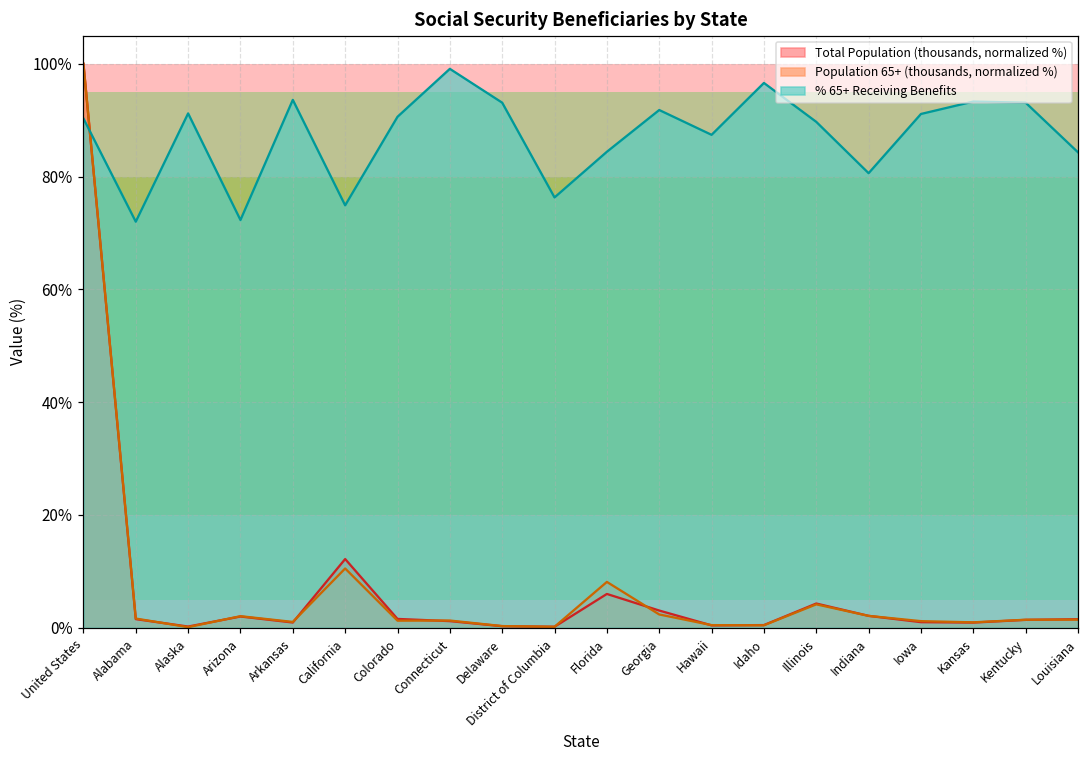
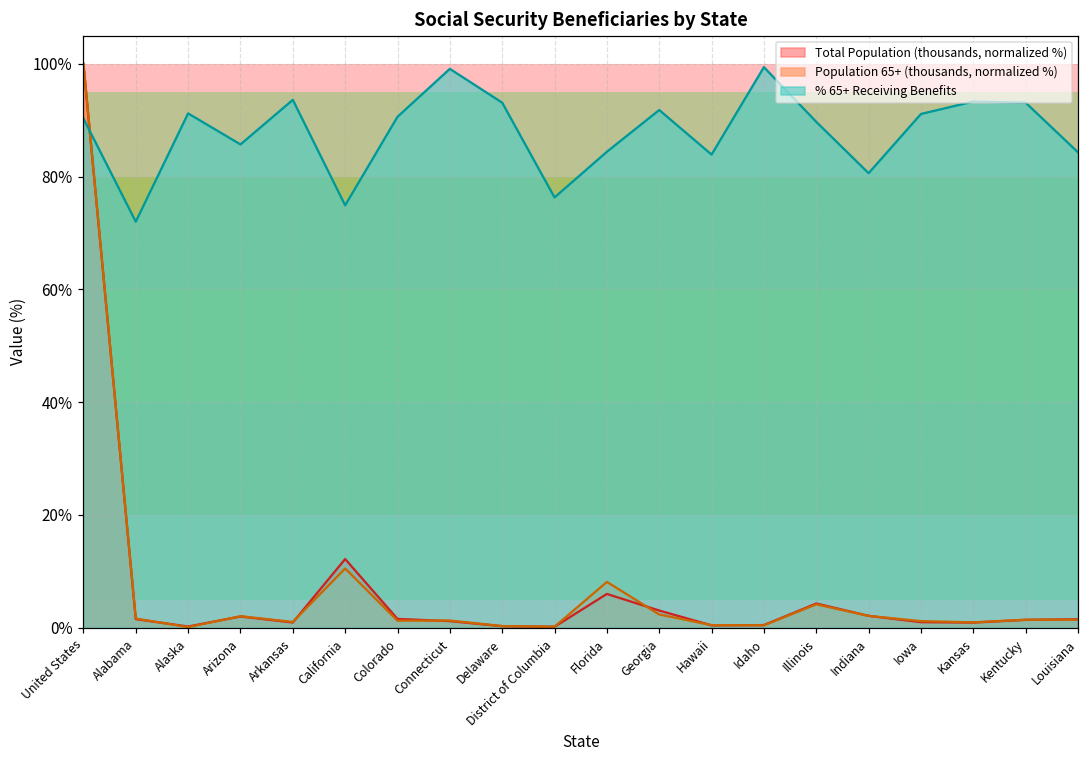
% 65+ Receiving Benefits, Arizona: 72% -> 86%
% 65+ Receiving Benefits, Hawaii: 87% -> 84%
% 65+ Receiving Benefits, Idaho: 97% -> 99%
